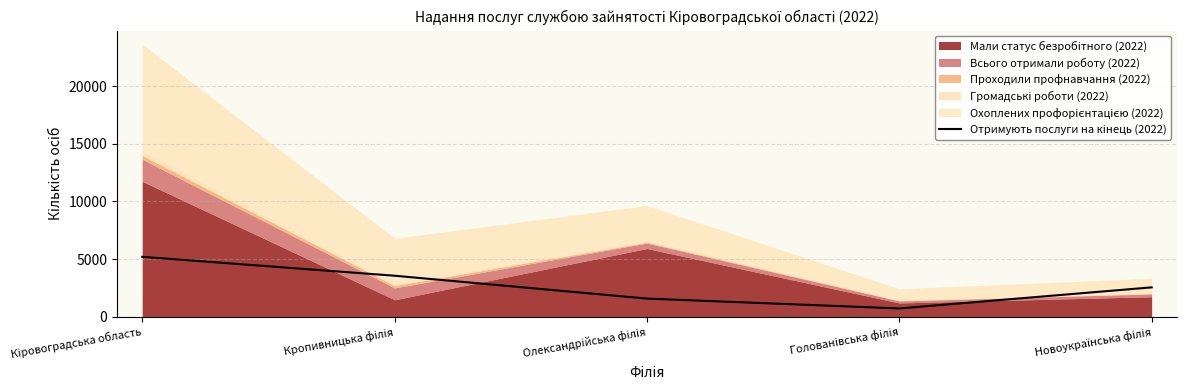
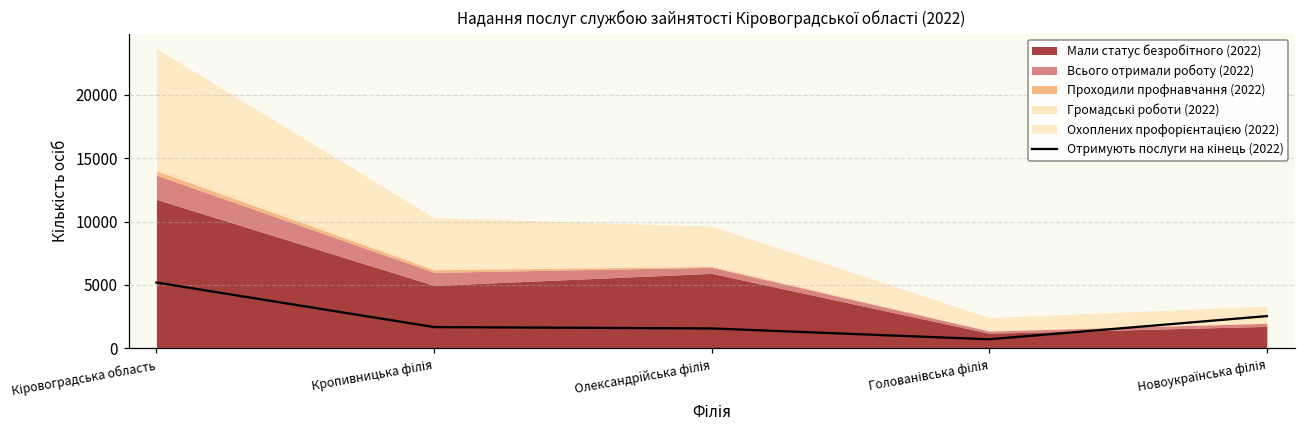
Отримують послуги на кінець (2022), Кропивницька філія: 3600 -> 1700
Мали статус безробітного (2022), Кропивницька філія: 1500 -> 5000
